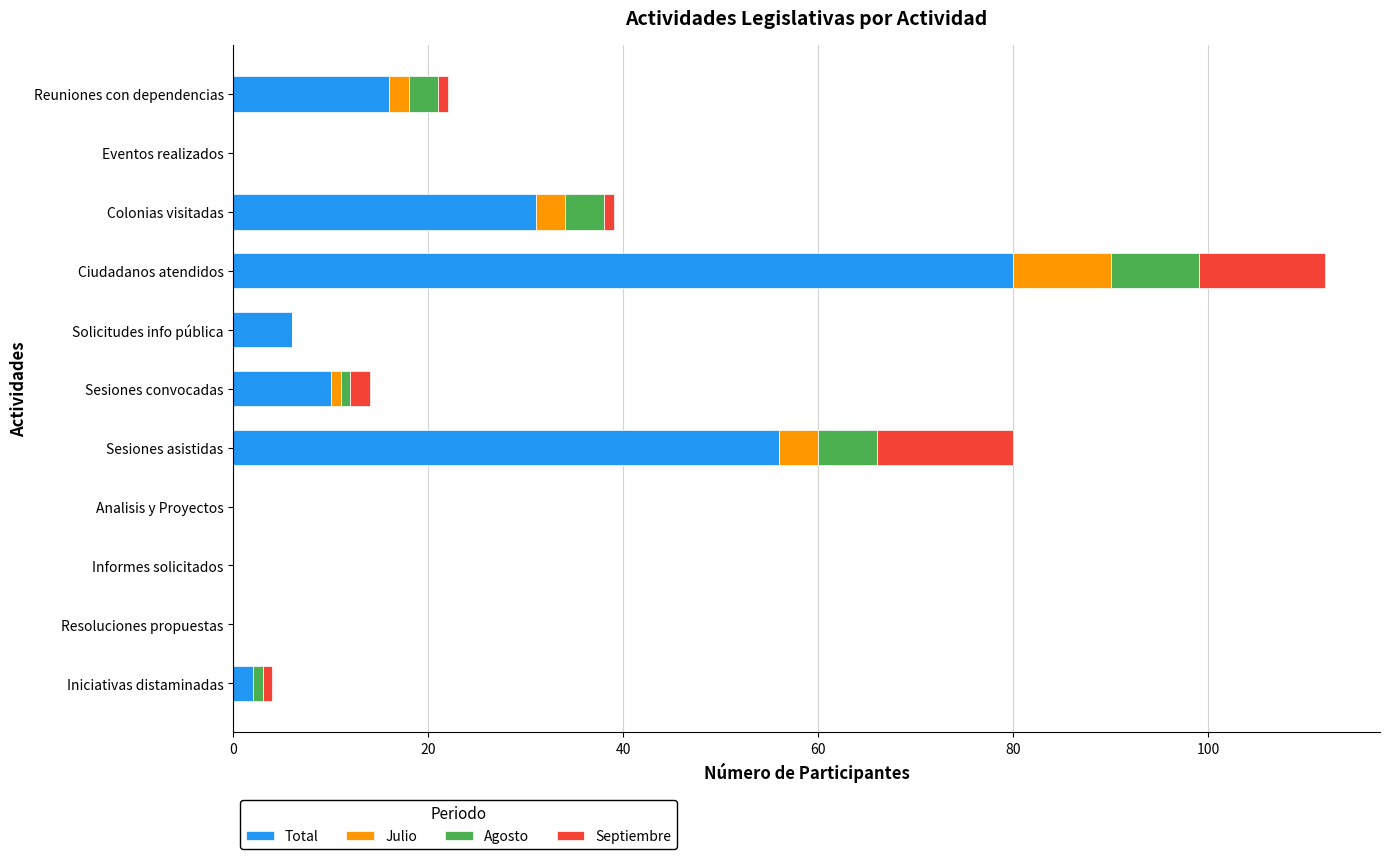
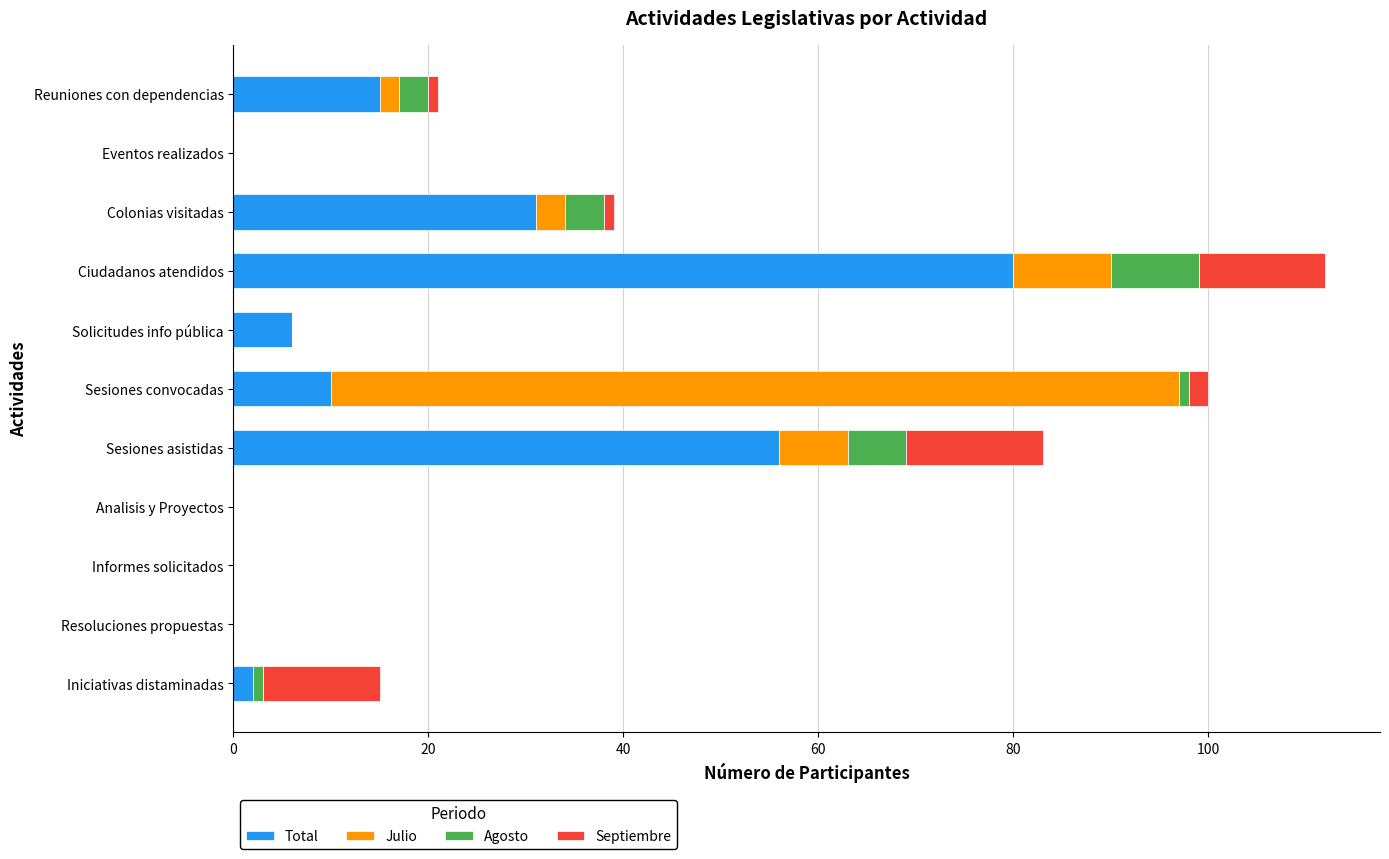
Total, Reuniones con dependencias: 16 -> 15
Julio, Sesiones convocadas: 1 -> 87
Julio, Sesiones asistidas: 4 -> 7
Septiembre, Iniciativas distaminadas: 1 -> 12
